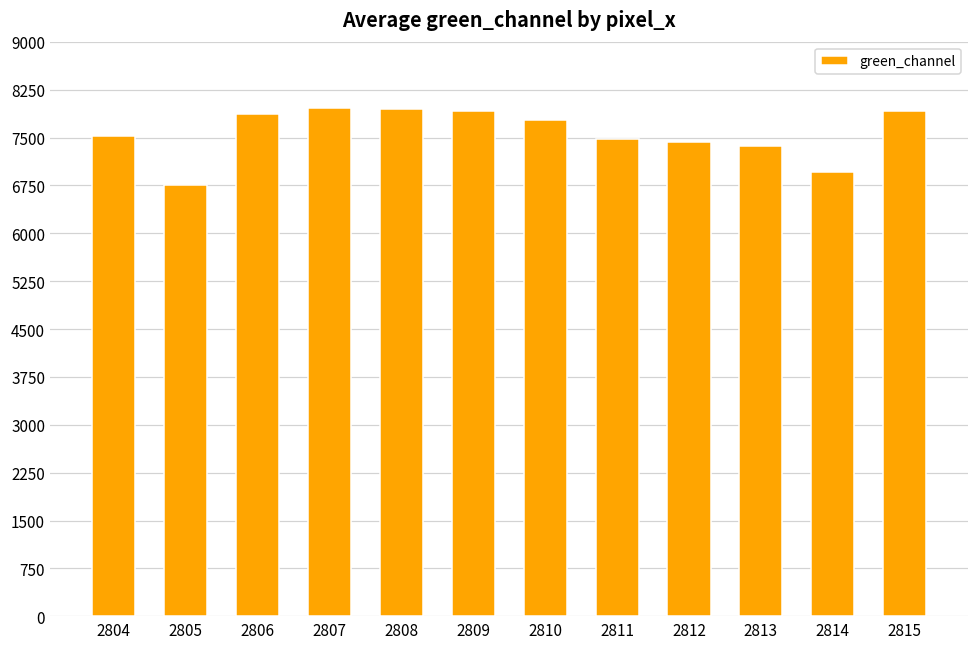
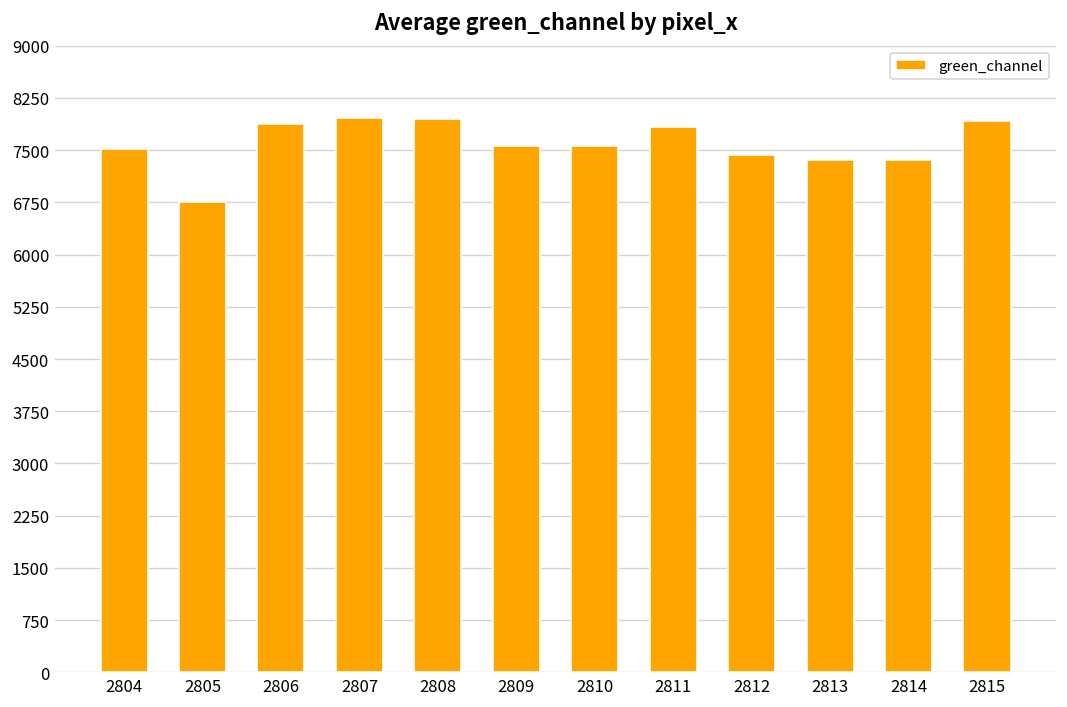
2809: 7900 -> 7600
2810: 7800 -> 7600
2811: 7500 -> 7800
2814: 7000 -> 7400
